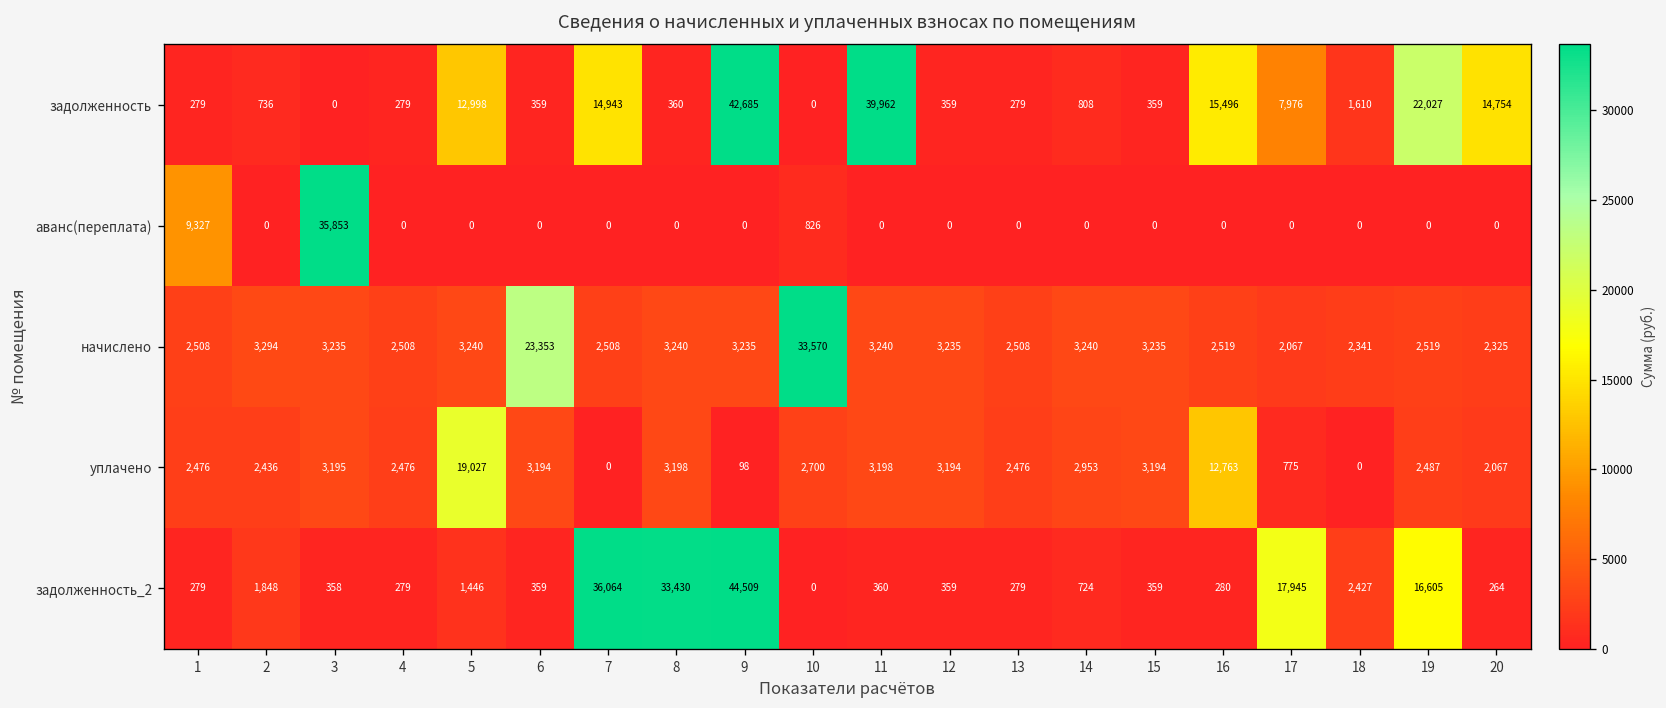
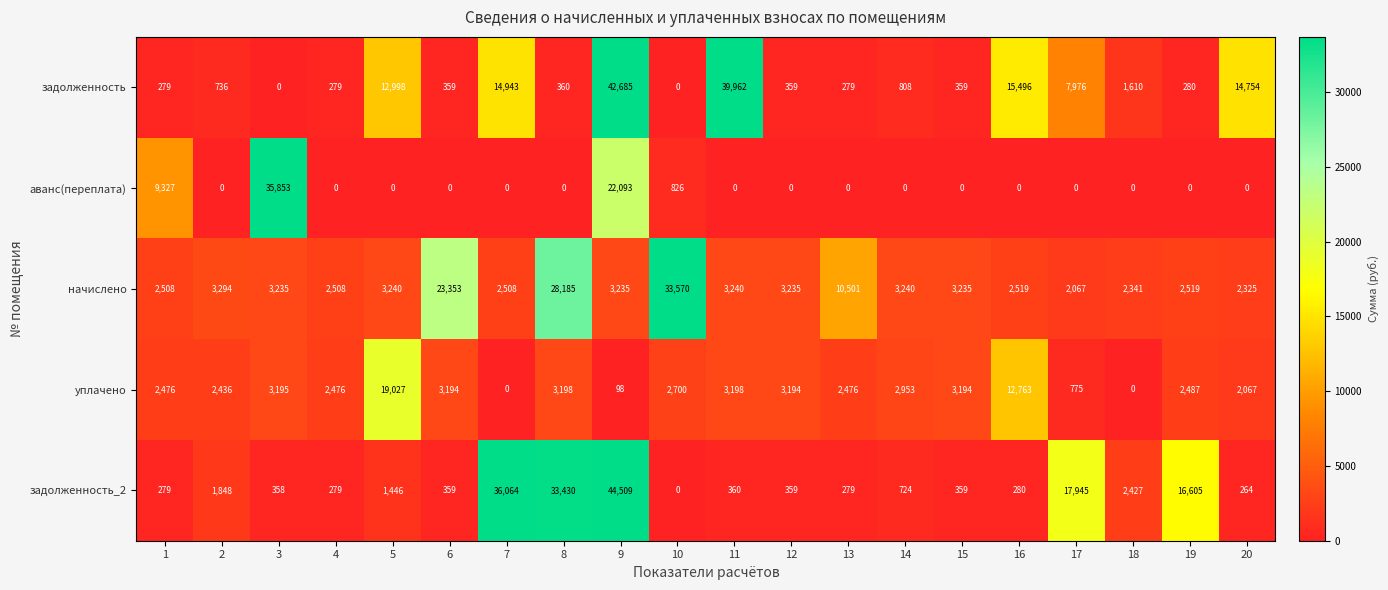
задолженность, 19: 22,027 -> 280
аванс(переплата), 9: 0 -> 22,093
начислено, 8: 3,240 -> 28,185
начислено, 13: 2,508 -> 10,501
